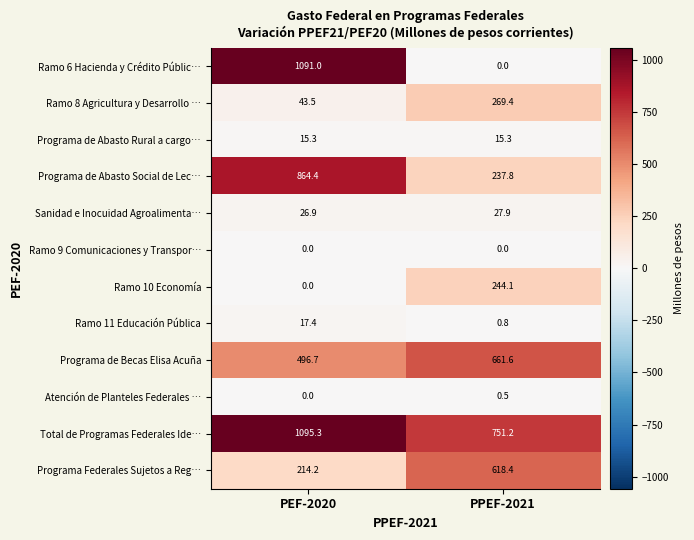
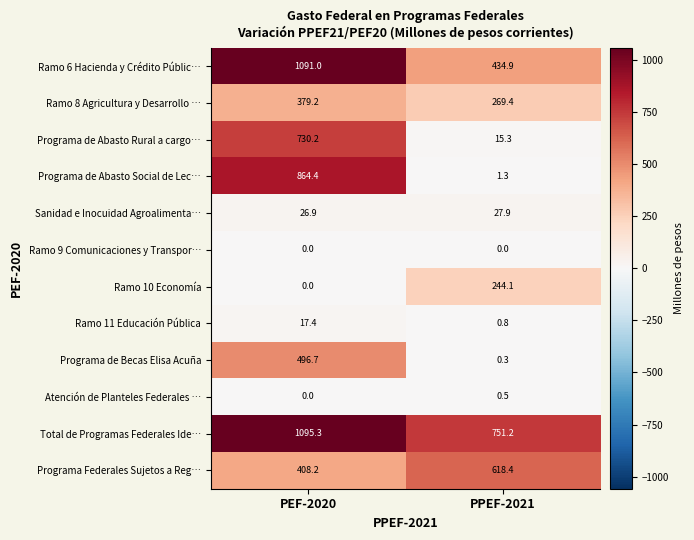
Ramo 6 Hacienda y Crédito Públic…, PPEF-2021: 0.0 -> 434.9
Ramo 8 Agricultura y Desarrollo …, PEF-2020: 43.5 -> 379.2
Programa de Abasto Rural a cargo…, PEF-2020: 15.3 -> 730.2
Programa de Abasto Social de Lec…, PPEF-2021: 237.8 -> 1.3
Programa de Becas Elisa Acuña, PPEF-2021: 661.6 -> 0.3
Programa Federales Sujetos a Reg…, PEF-2020: 214.2 -> 408.2
